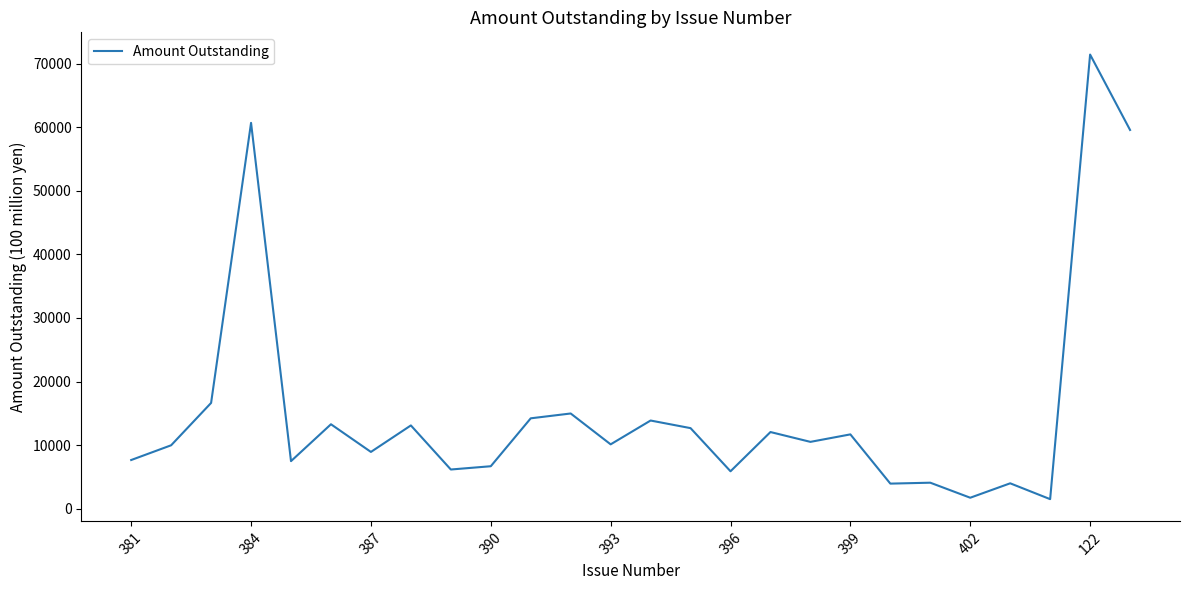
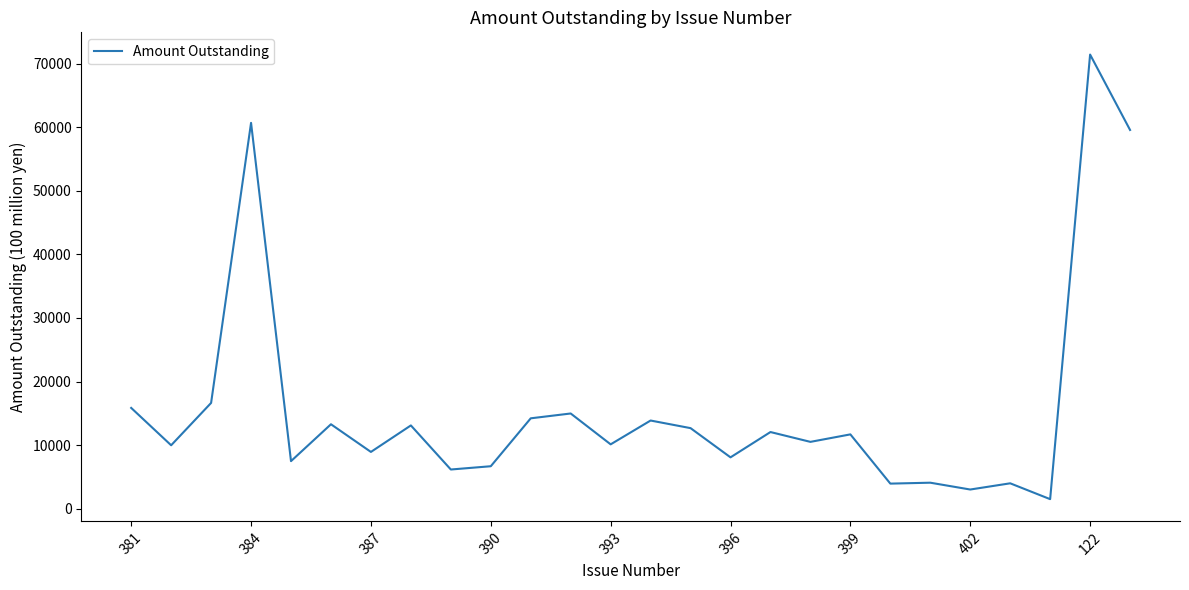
381: 8000 -> 16000
396: 6000 -> 8000
402: 2000 -> 3000
